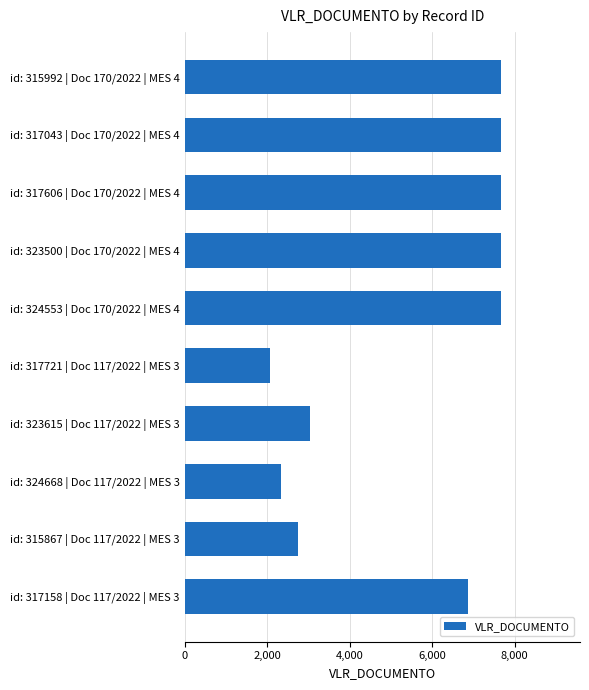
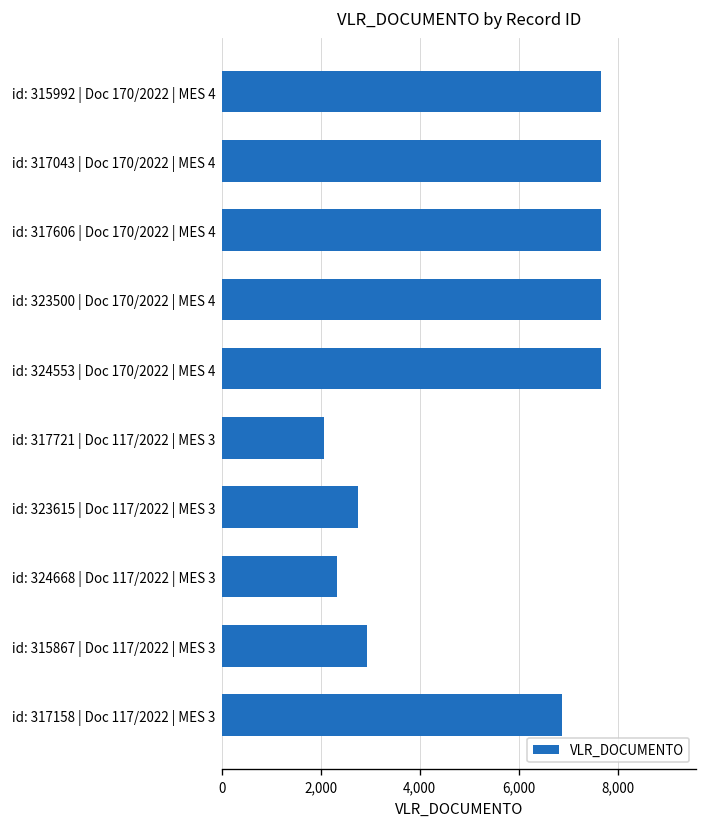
id: 323615 | Doc 117/2022 | MES 3: 3,000 -> 2,800
id: 315867 | Doc 117/2022 | MES 3: 2,800 -> 2,900
